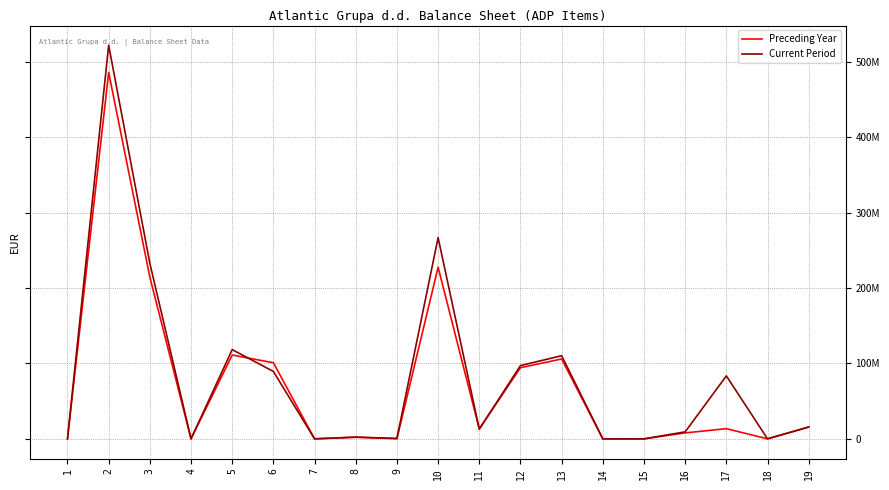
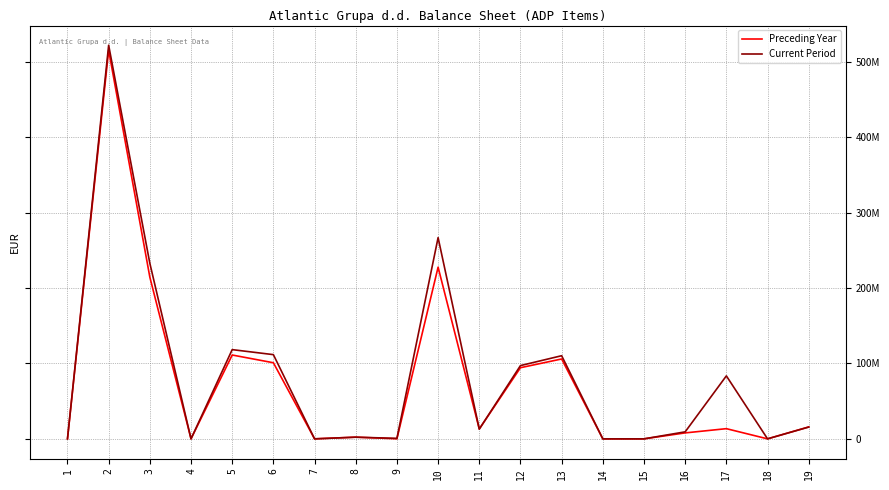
Preceding Year, 2: 490000000 -> 520000000
Current Period, 6: 90000000 -> 110000000
